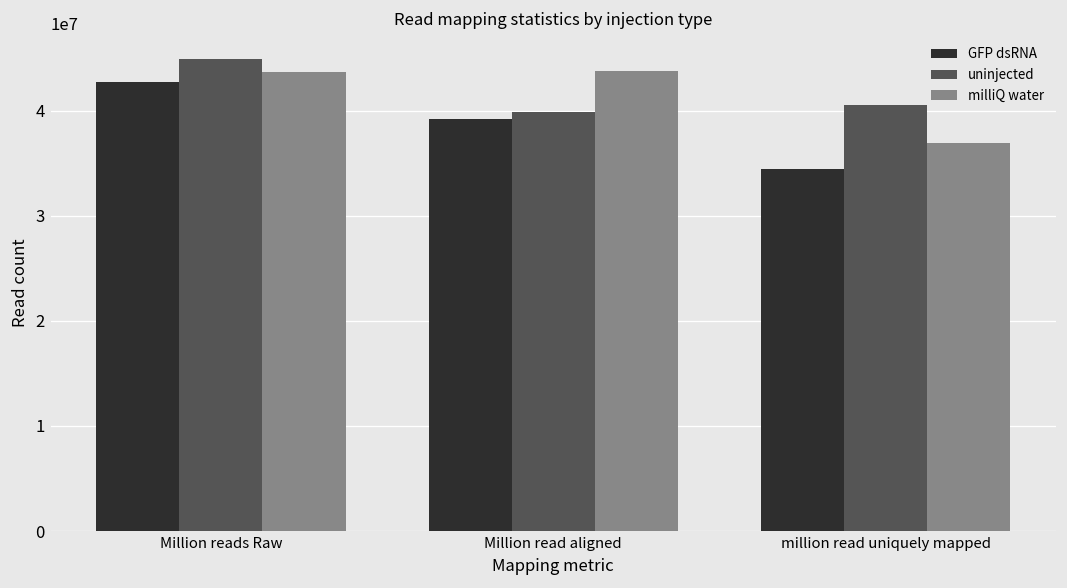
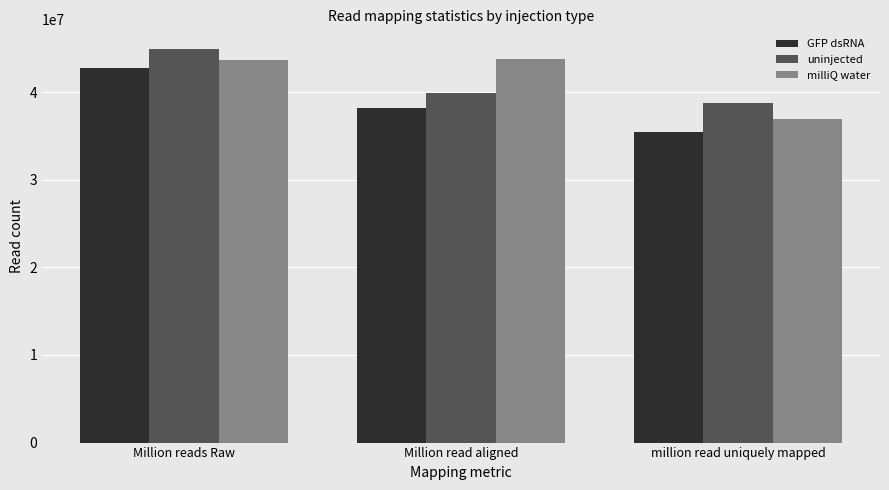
GFP dsRNA, Million read aligned: 39000000 -> 38000000
GFP dsRNA, million read uniquely mapped: 34000000 -> 35000000
uninjected, million read uniquely mapped: 41000000 -> 39000000
